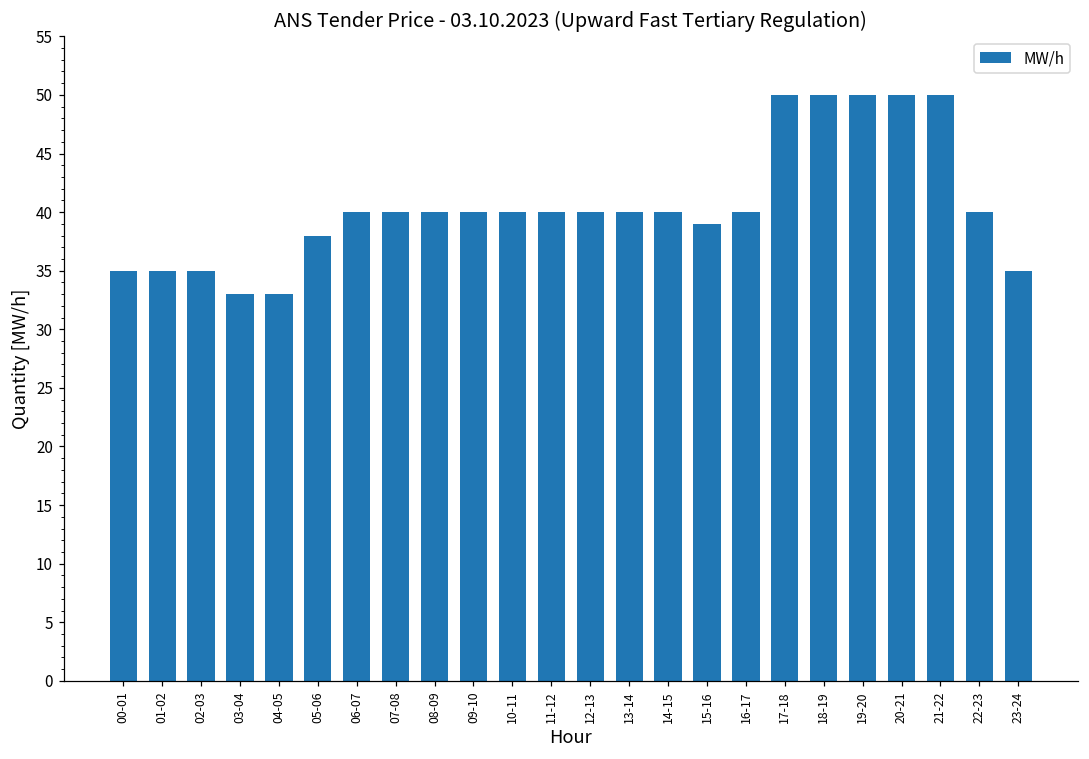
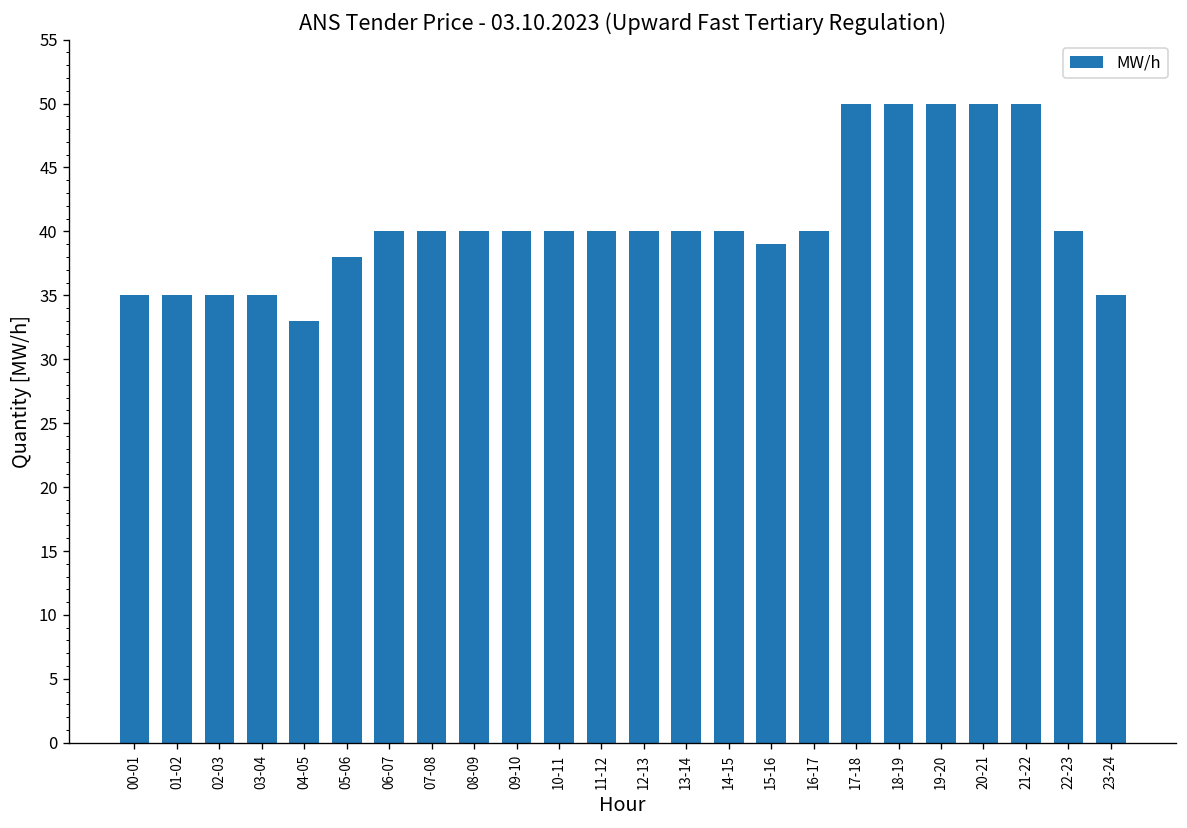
03-04: 33 -> 35
